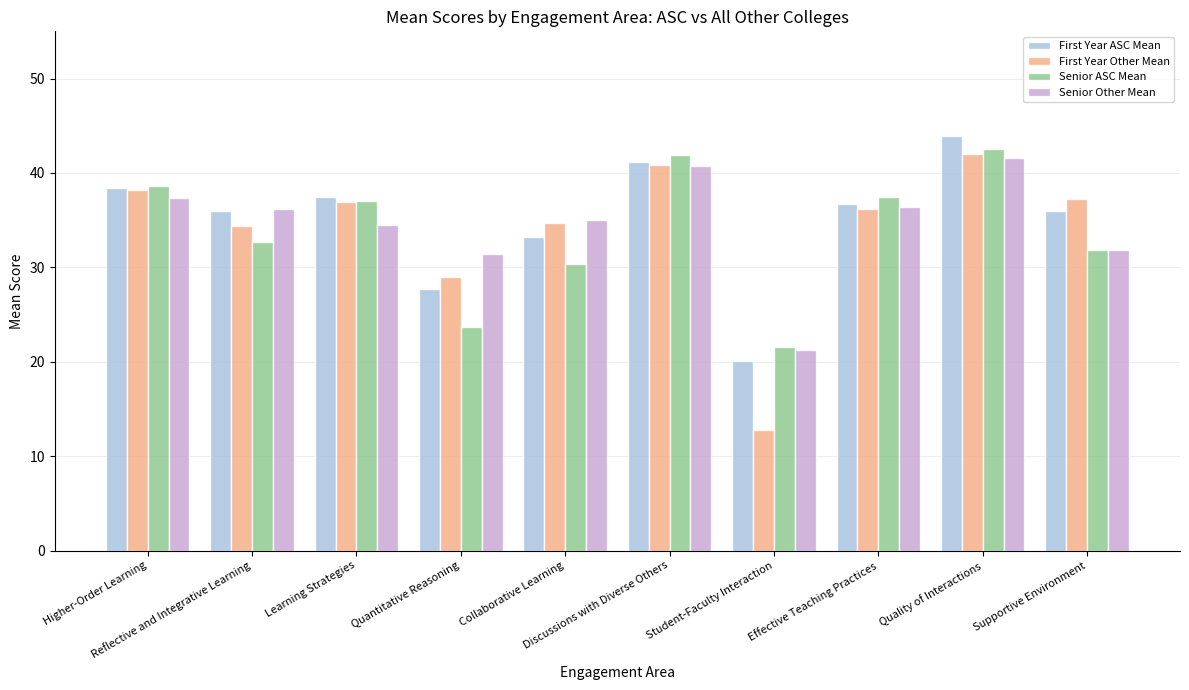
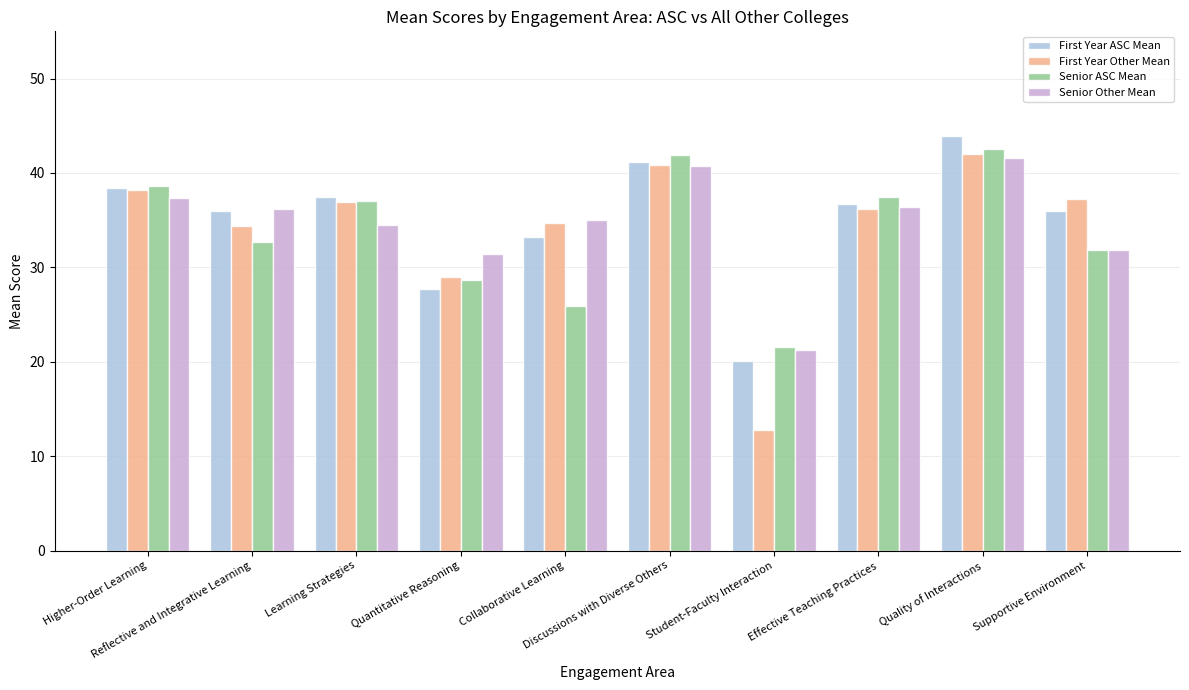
Senior ASC Mean, Quantitative Reasoning: 24 -> 29
Senior ASC Mean, Collaborative Learning: 30 -> 26
